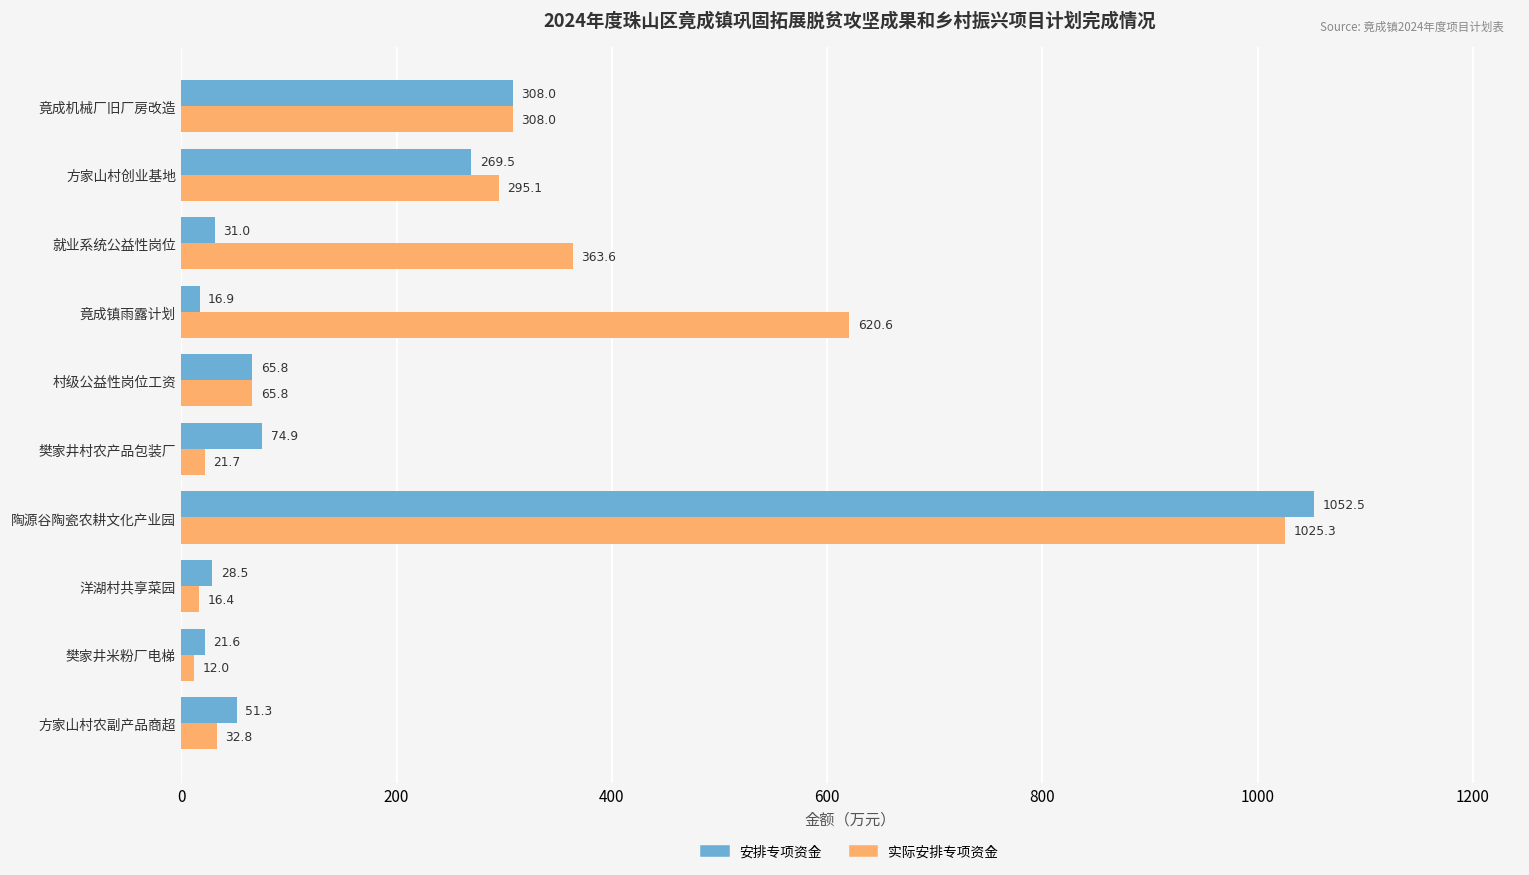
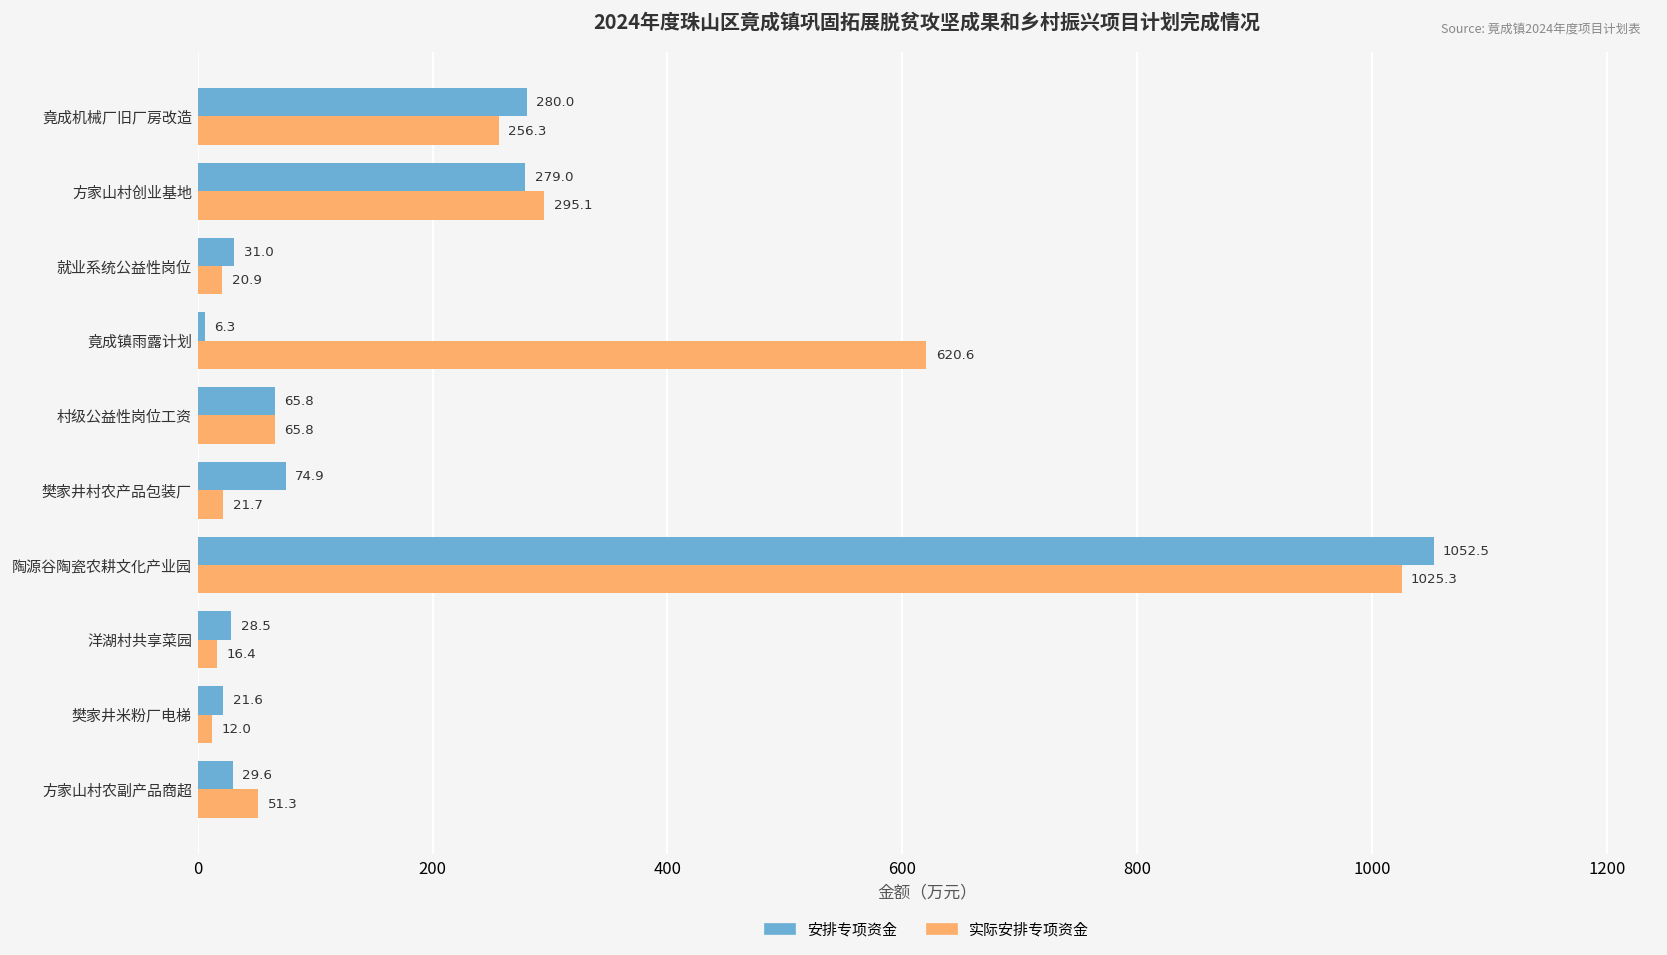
安排专项资金, 竟成机械厂旧厂房改造: 308.0 -> 280.0
实际安排专项资金, 竟成机械厂旧厂房改造: 308.0 -> 256.3
安排专项资金, 方家山村创业基地: 269.5 -> 279.0
实际安排专项资金, 就业系统公益性岗位: 363.6 -> 20.9
安排专项资金, 竟成镇雨露计划: 16.9 -> 6.3
安排专项资金, 方家山村农副产品商超: 51.3 -> 29.6
实际安排专项资金, 方家山村农副产品商超: 32.8 -> 51.3
